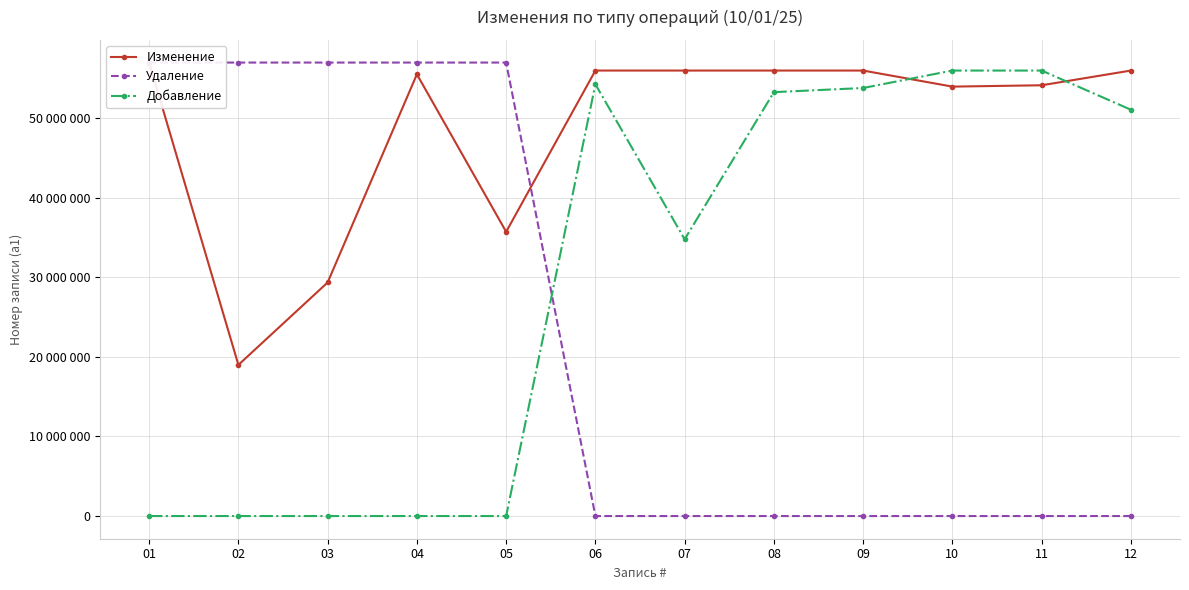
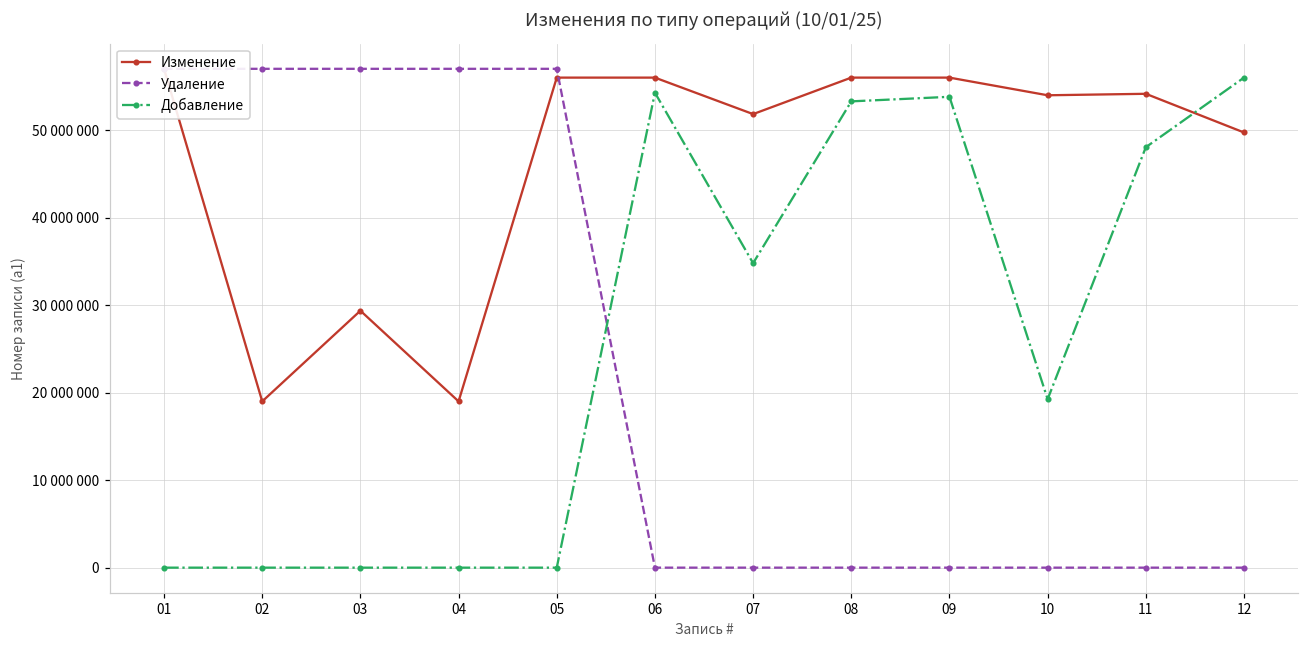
Изменение, 04: 56000000 -> 19000000
Изменение, 05: 36000000 -> 56000000
Изменение, 07: 56000000 -> 52000000
Добавление, 10: 56000000 -> 19000000
Добавление, 11: 56000000 -> 48000000
Изменение, 12: 56000000 -> 50000000
Добавление, 12: 51000000 -> 56000000
